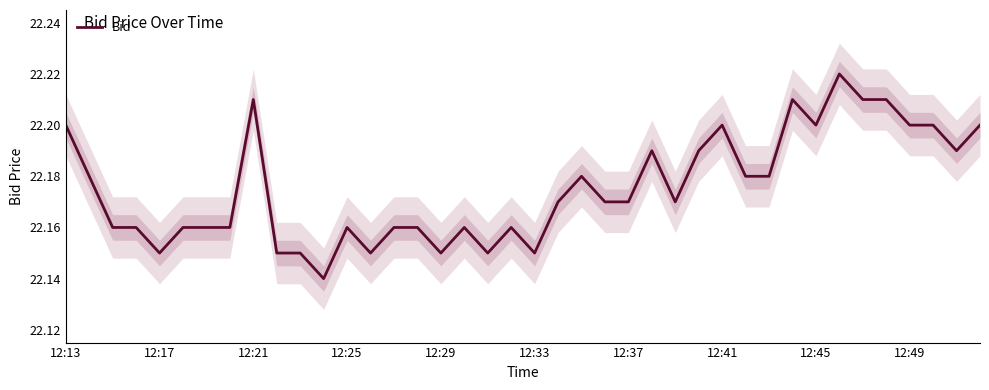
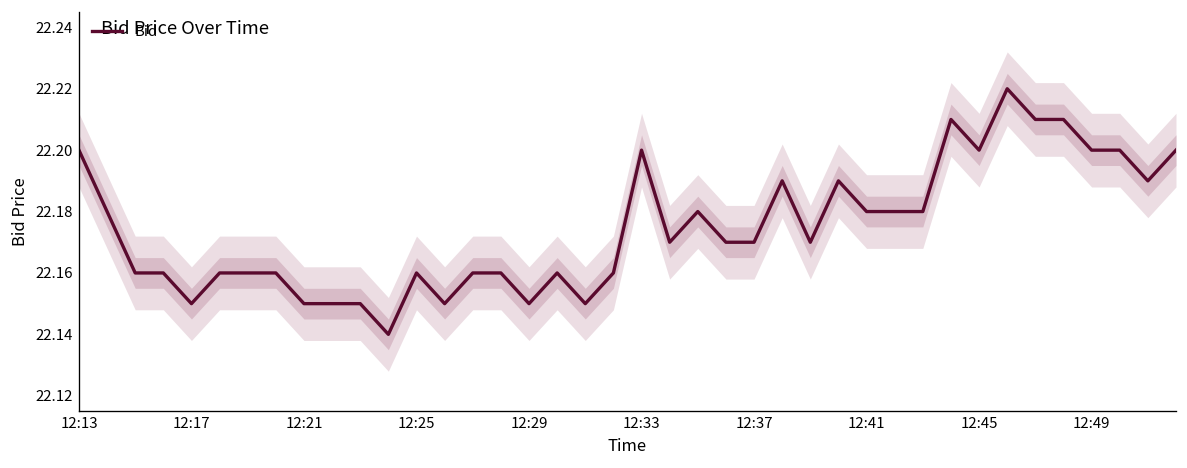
Bid, 12:21: 22.21 -> 22.15
Bid, 12:33: 22.15 -> 22.20
Bid, 12:41: 22.20 -> 22.18
